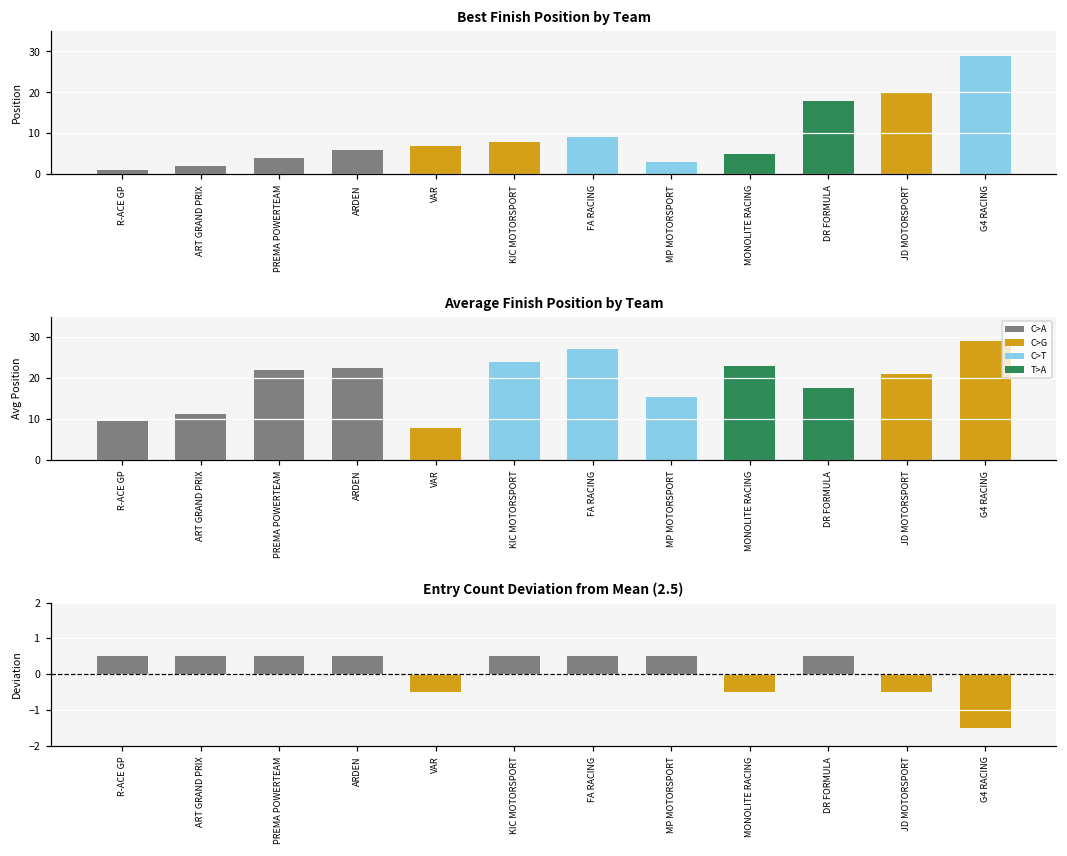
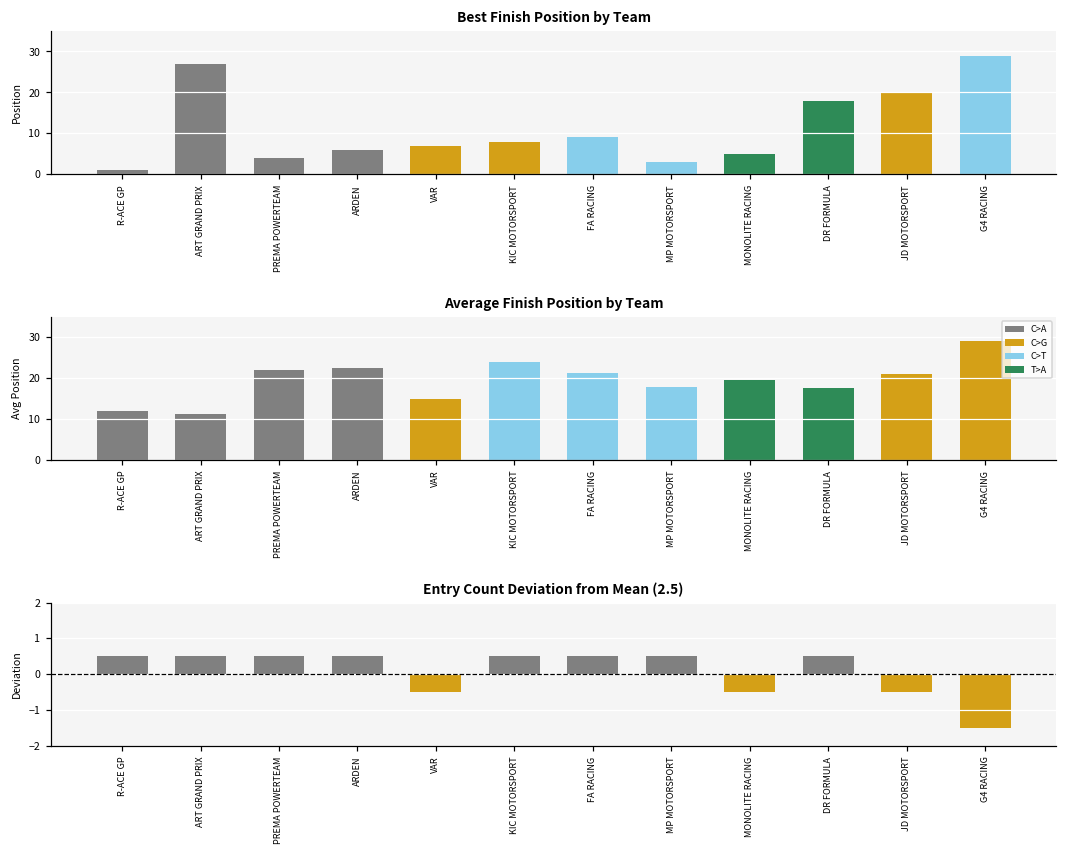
Best Finish Position by Team, ART GRAND PRIX: 2 -> 27
Average Finish Position by Team, R-ACE GP: 10 -> 12
Average Finish Position by Team, VAR: 8 -> 15
Average Finish Position by Team, FA RACING: 27 -> 21
Average Finish Position by Team, MP MOTORSPORT: 15 -> 18
Average Finish Position by Team, MONOLITE RACING: 23 -> 20
